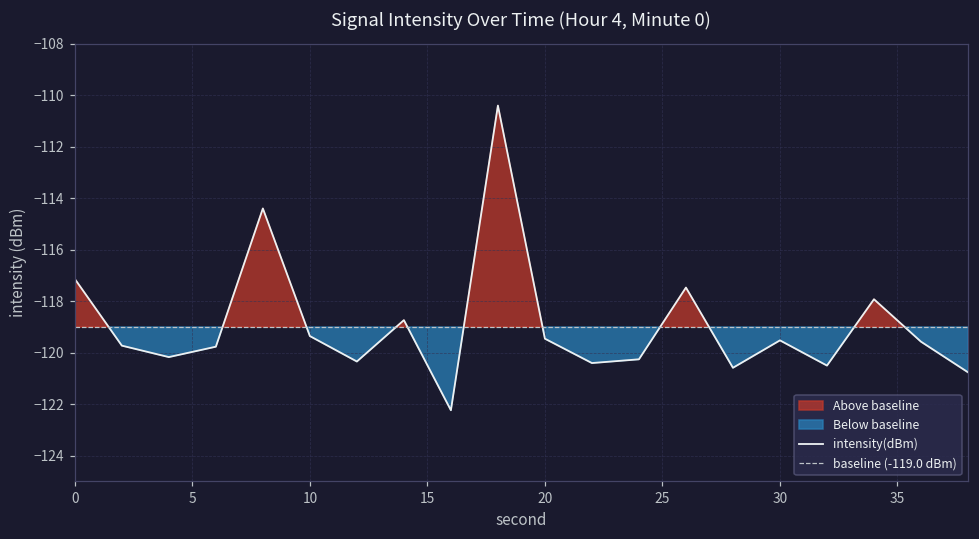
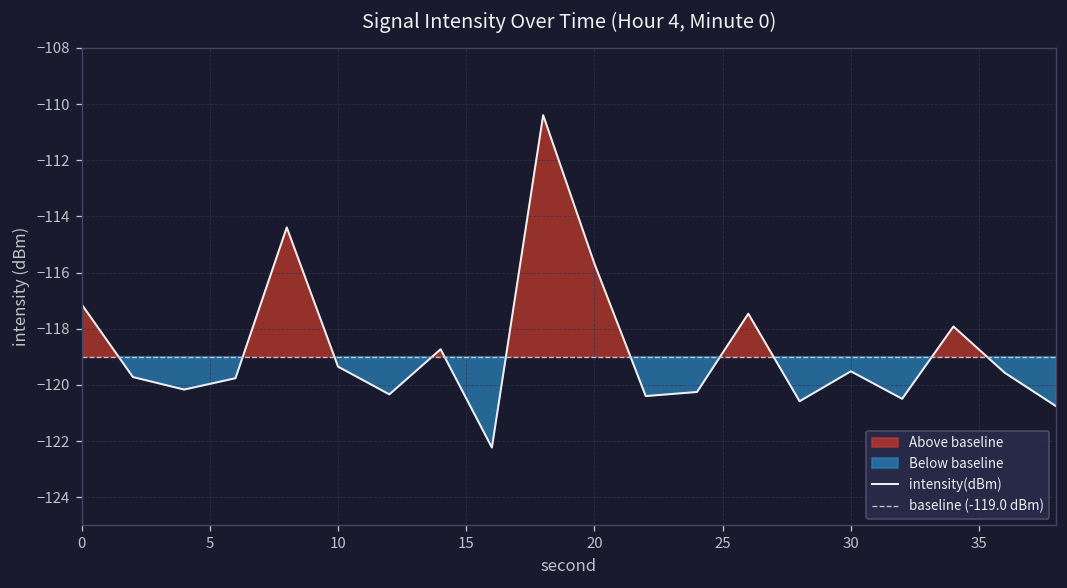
20: -119.5 -> -115.7
